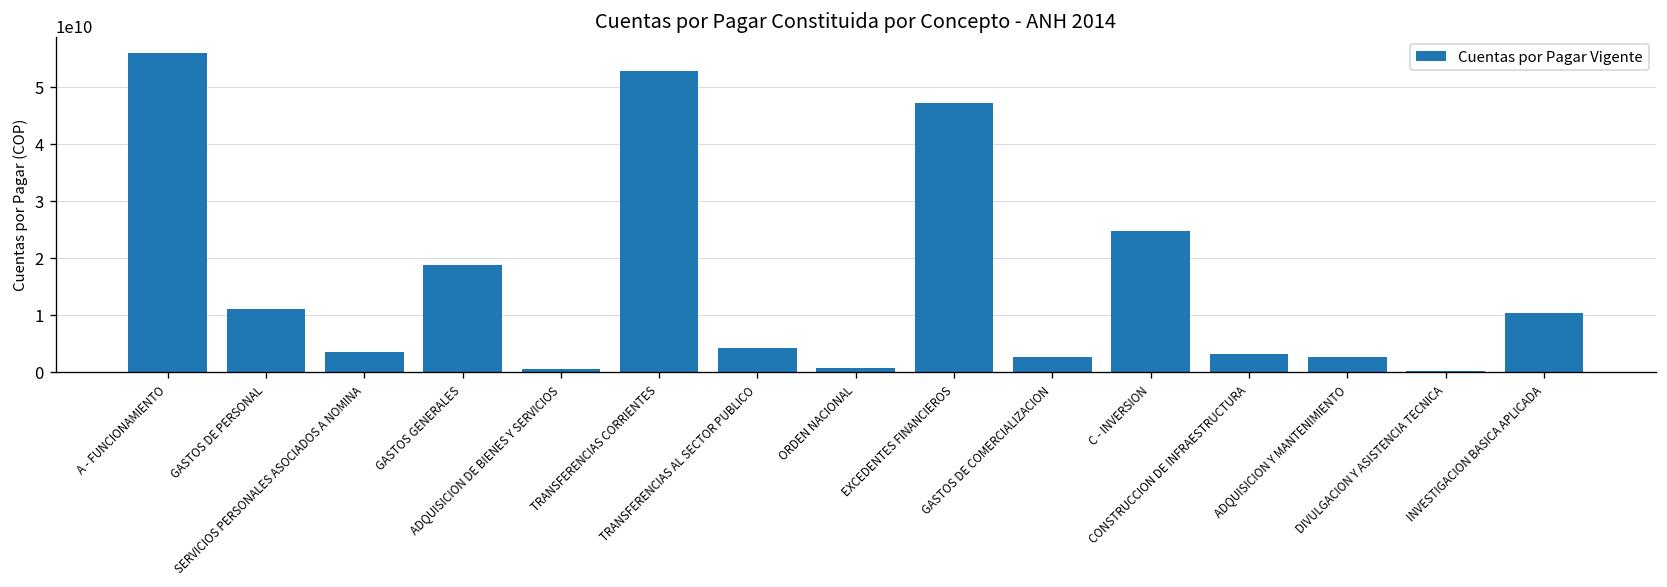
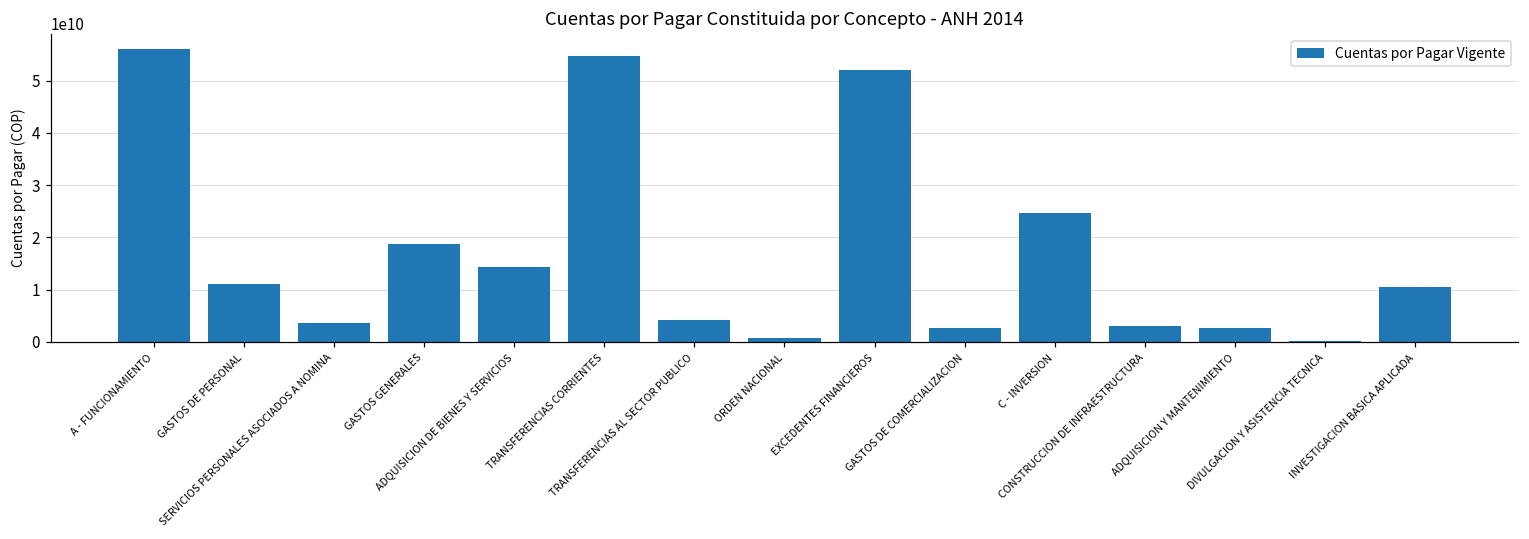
ADQUISICION DE BIENES Y SERVICIOS: 1000000000 -> 14000000000
TRANSFERENCIAS CORRIENTES: 53000000000 -> 55000000000
EXCEDENTES FINANCIEROS: 47000000000 -> 52000000000
